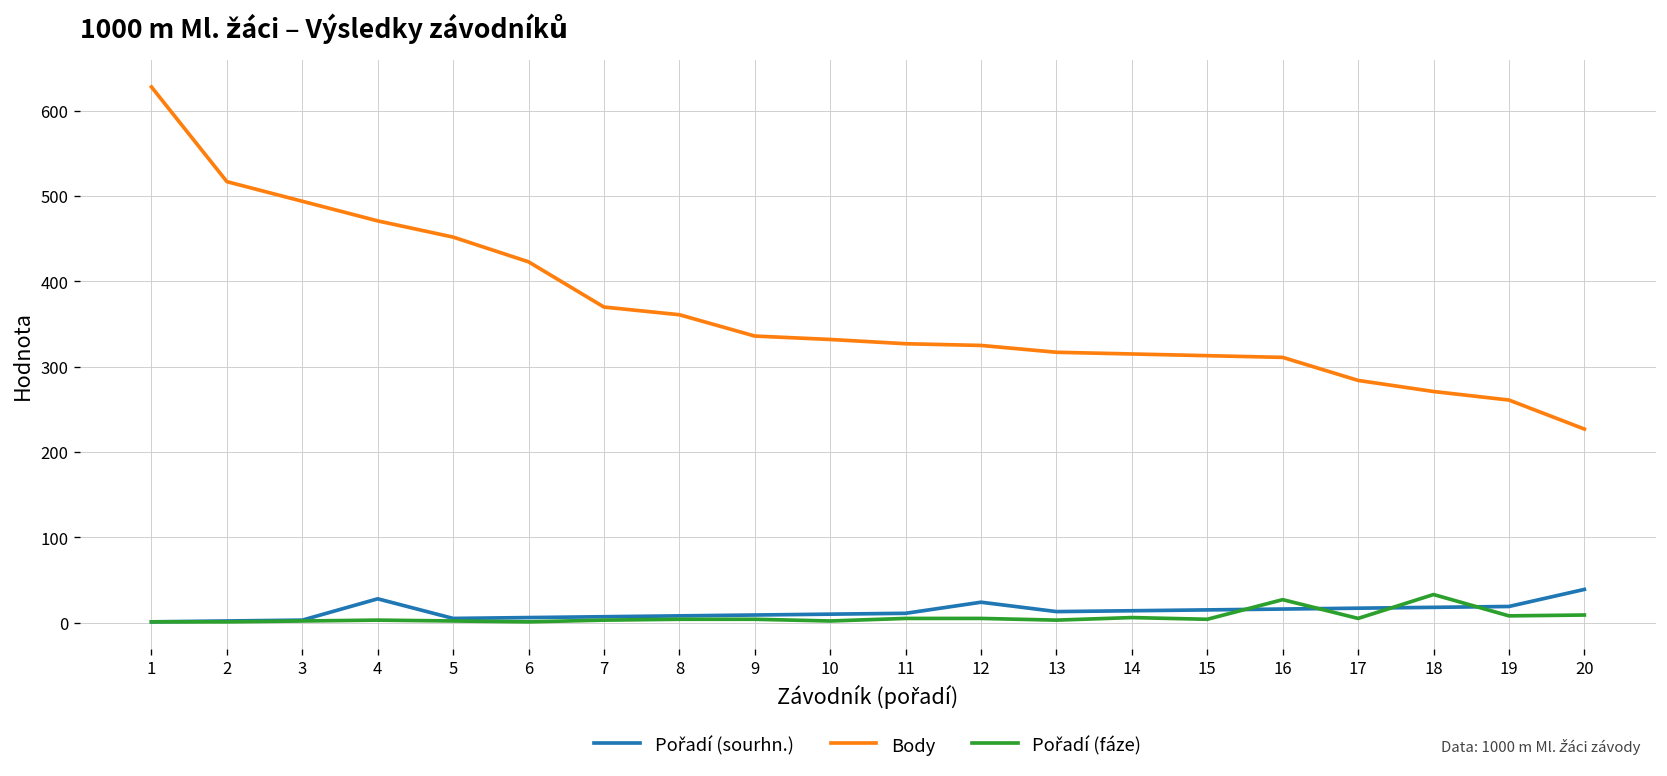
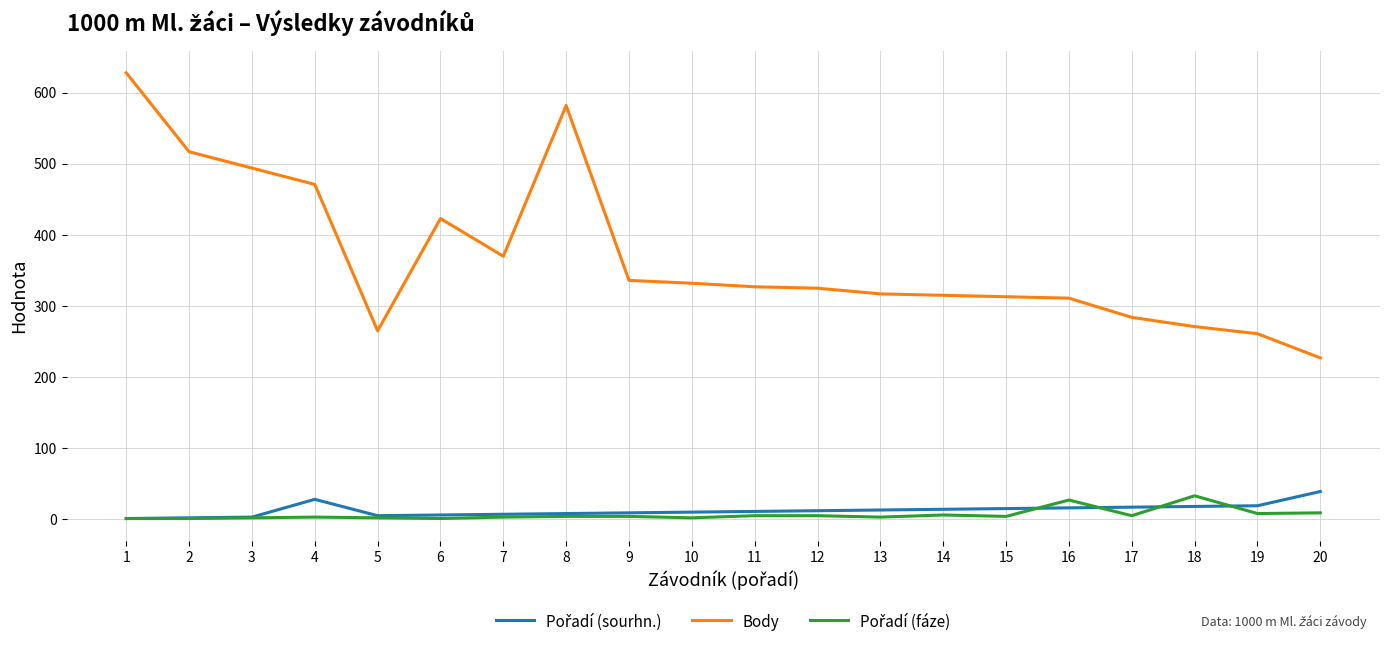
Body, 5: 450 -> 270
Body, 8: 360 -> 580
Pořadí (sourhn.), 12: 20 -> 10
